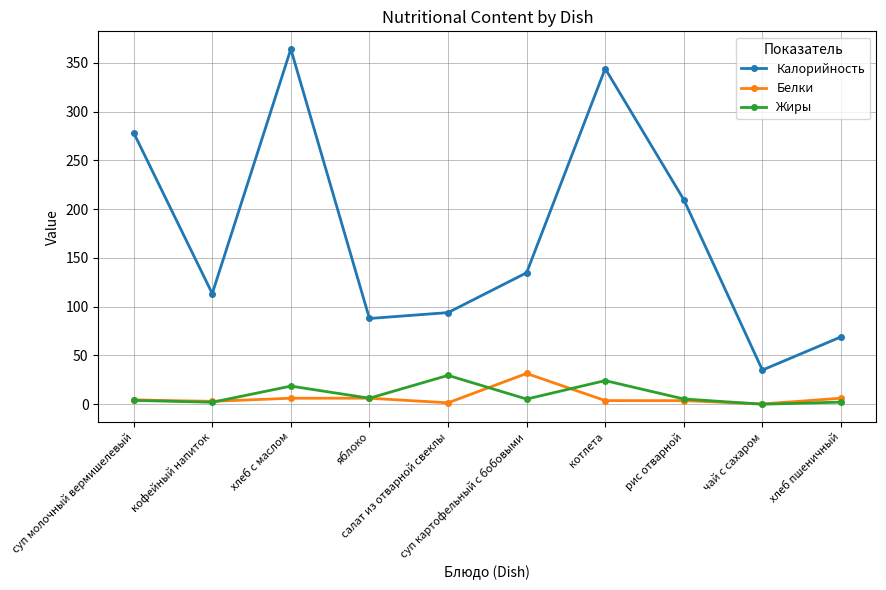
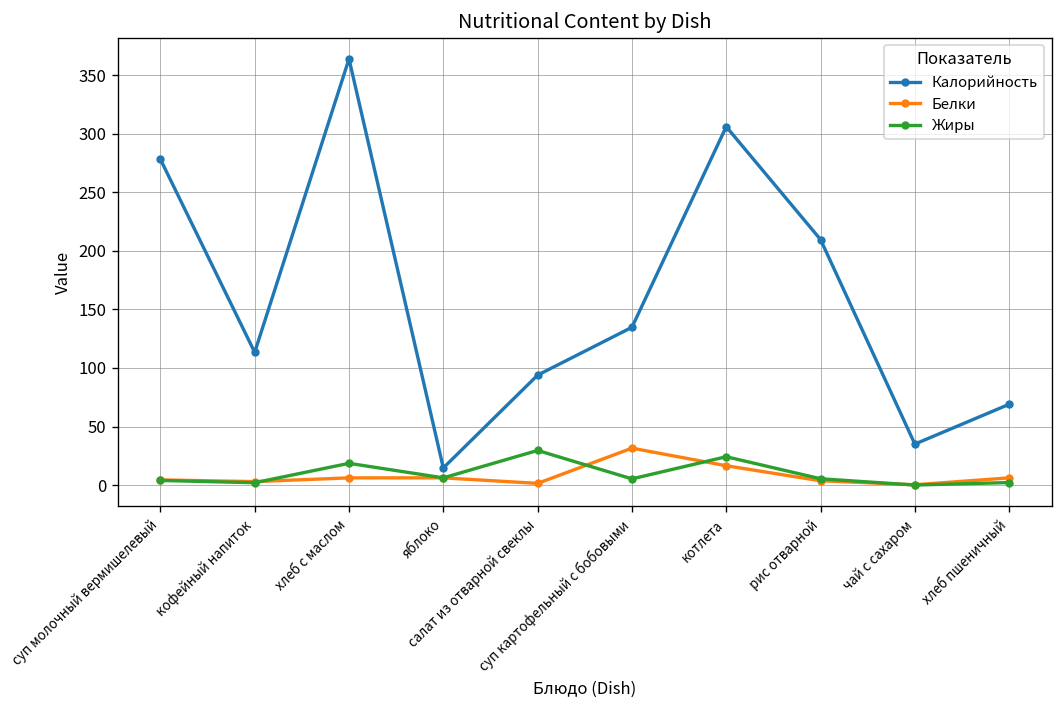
Калорийность, яблоко: 90 -> 10
Калорийность, котлета: 340 -> 310
Белки, котлета: 0 -> 20
